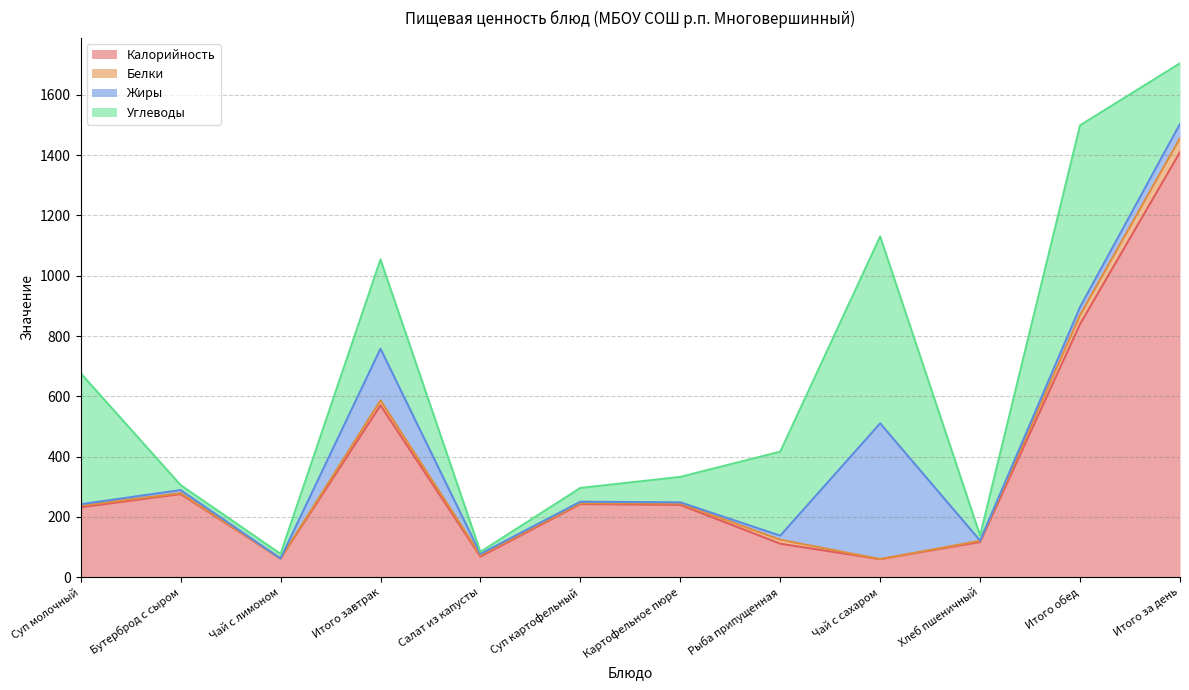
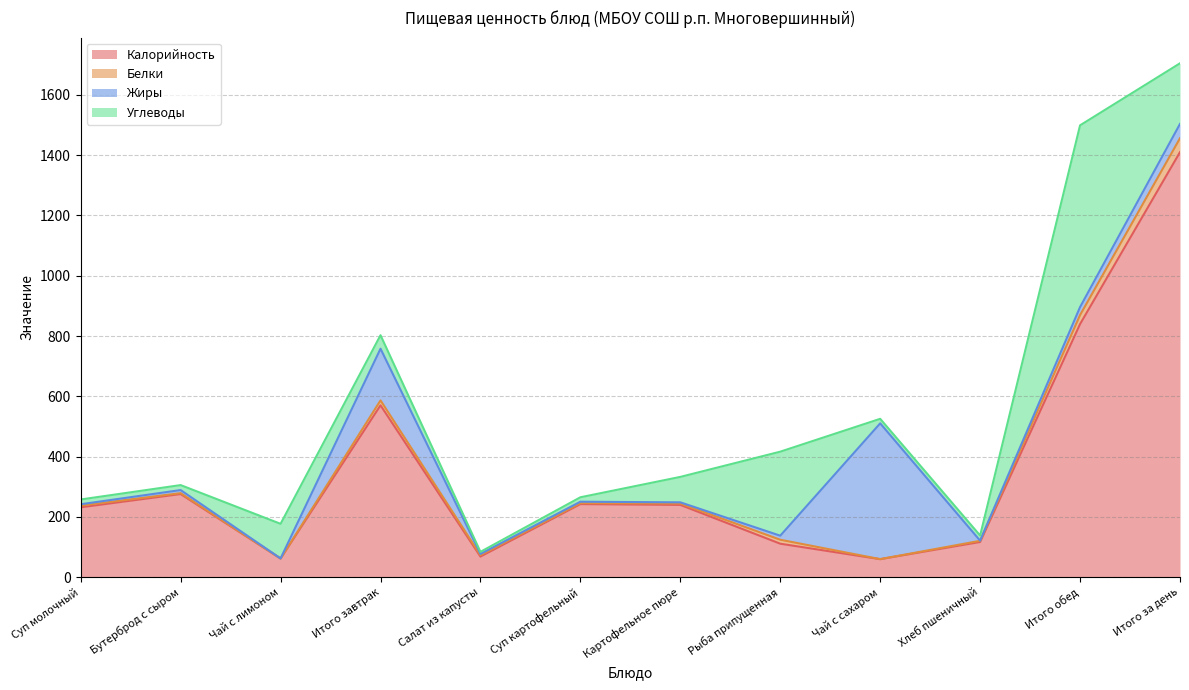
Углеводы, Суп молочный: 430 -> 20
Углеводы, Чай с лимоном: 20 -> 110
Углеводы, Итого завтрак: 300 -> 40
Углеводы, Суп картофельный: 50 -> 10
Углеводы, Чай с сахаром: 620 -> 20
